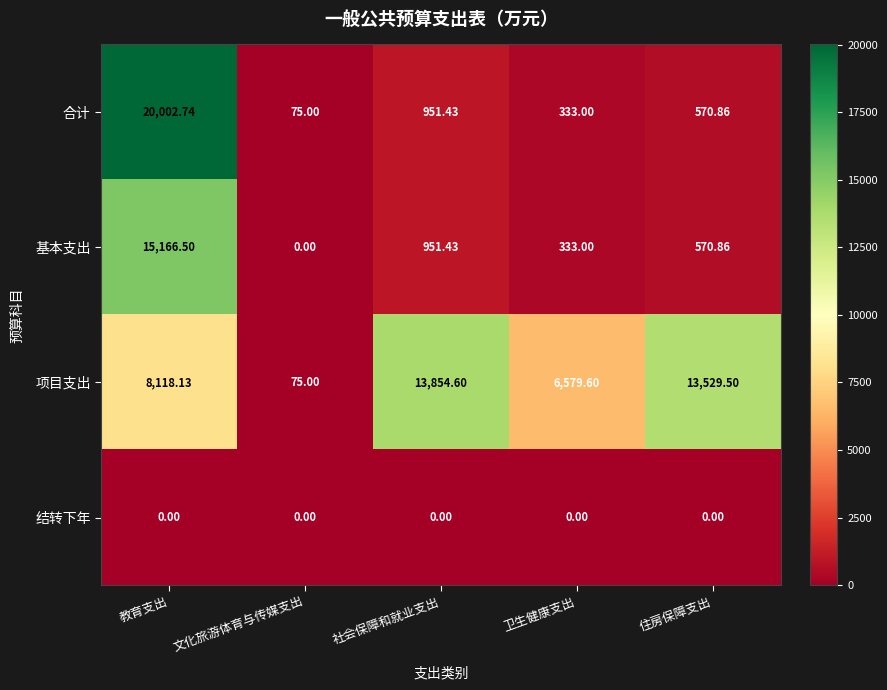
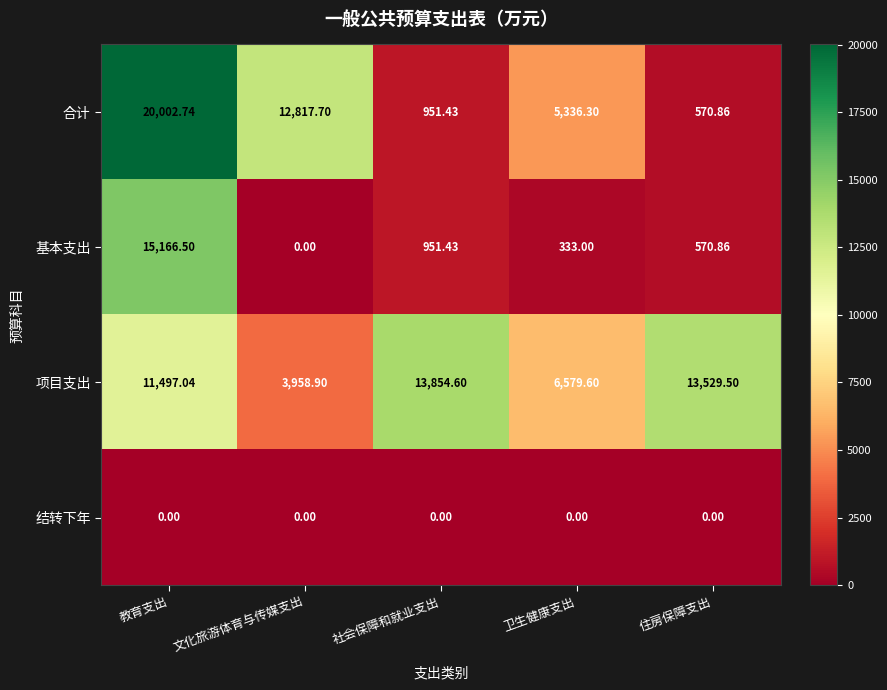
合计, 文化旅游体育与传媒支出: 75.00 -> 12,817.70
合计, 卫生健康支出: 333.00 -> 5,336.30
项目支出, 教育支出: 8,118.13 -> 11,497.04
项目支出, 文化旅游体育与传媒支出: 75.00 -> 3,958.90
